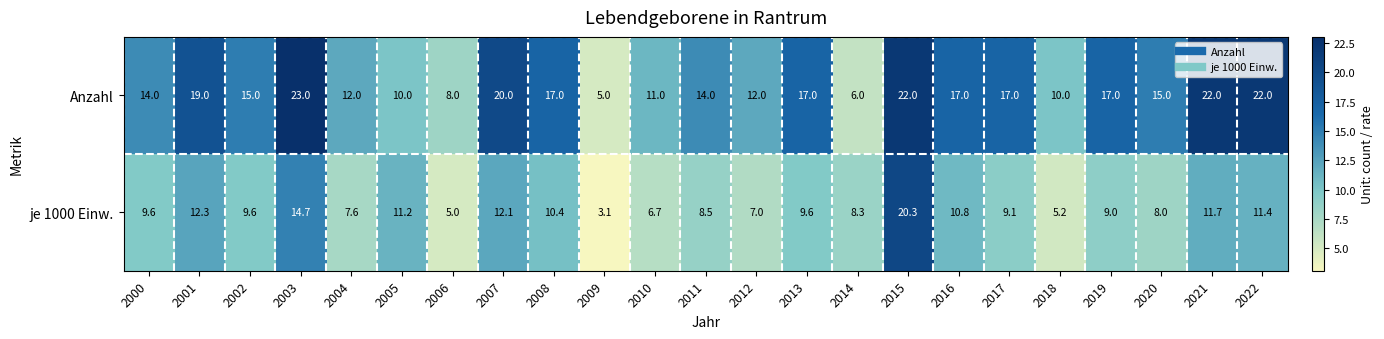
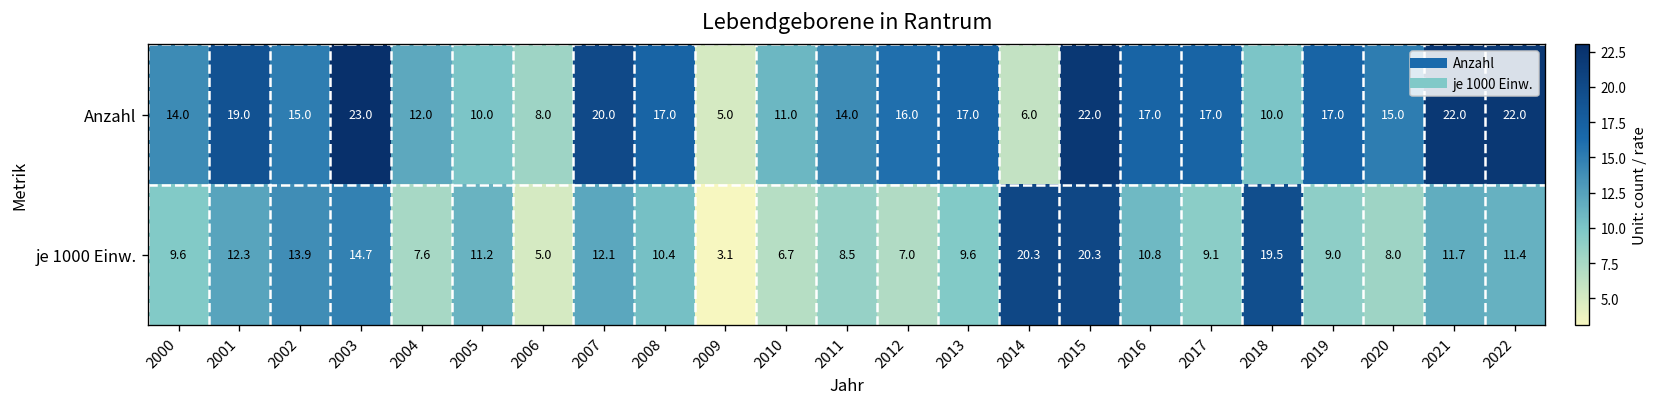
Anzahl, 2012: 12.0 -> 16.0
je 1000 Einw., 2002: 9.6 -> 13.9
je 1000 Einw., 2014: 8.3 -> 20.3
je 1000 Einw., 2018: 5.2 -> 19.5
